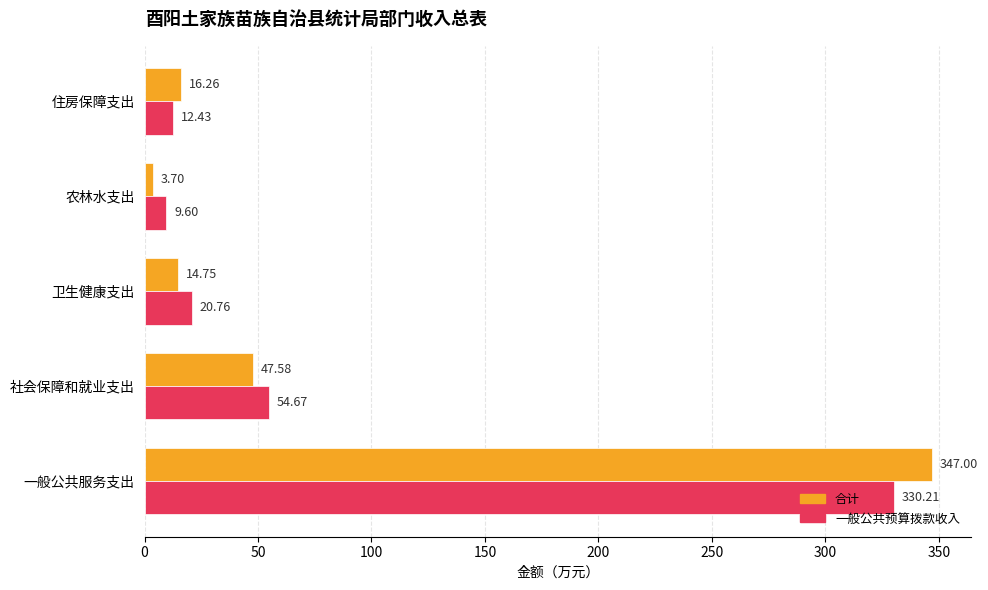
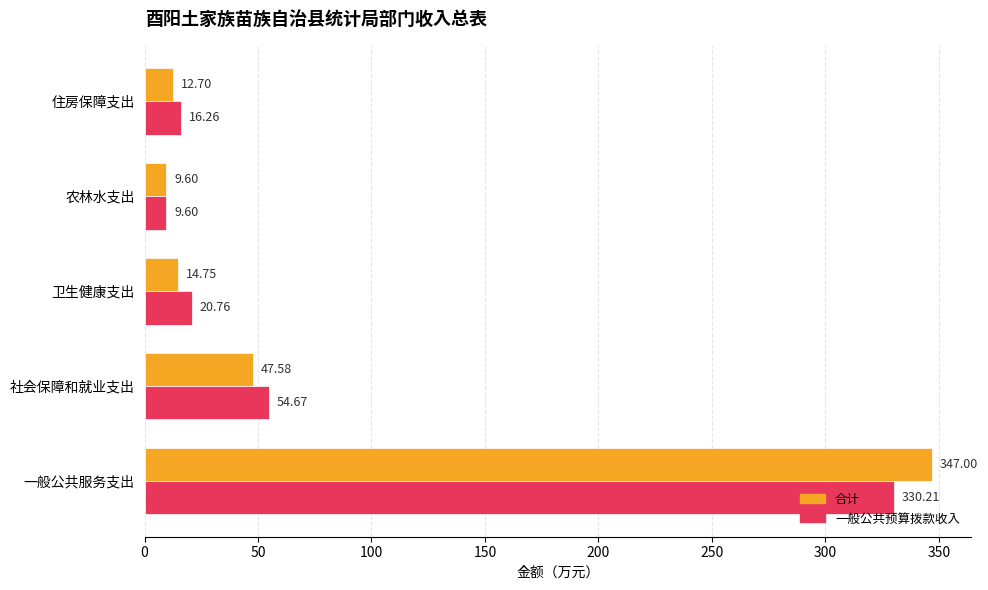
合计, 住房保障支出: 16.26 -> 12.70
一般公共预算拨款收入, 住房保障支出: 12.43 -> 16.26
合计, 农林水支出: 3.70 -> 9.60
